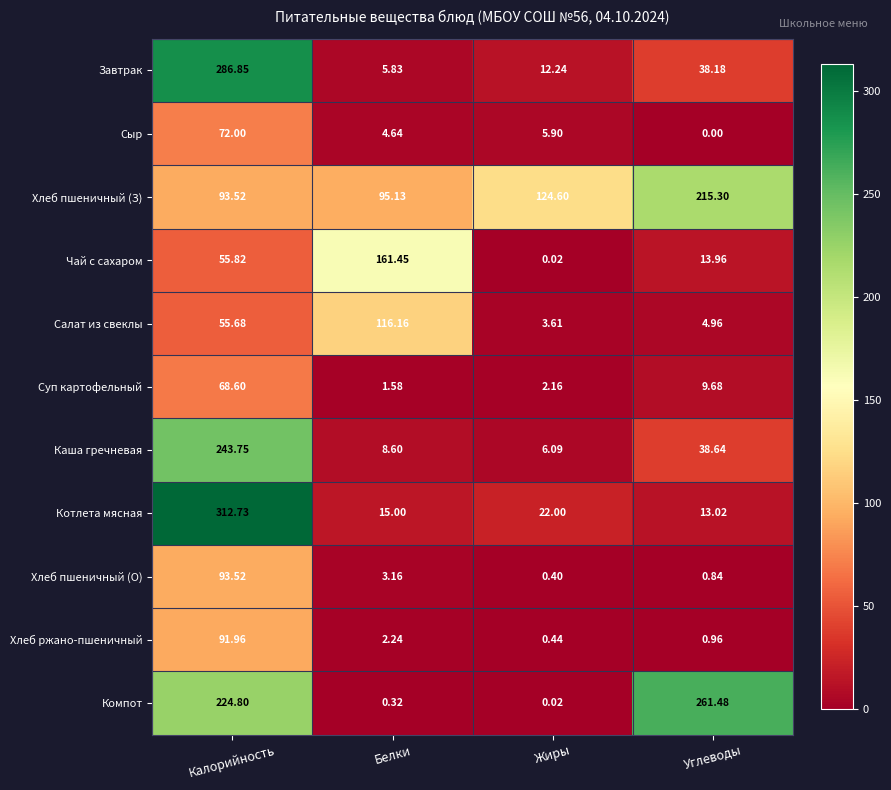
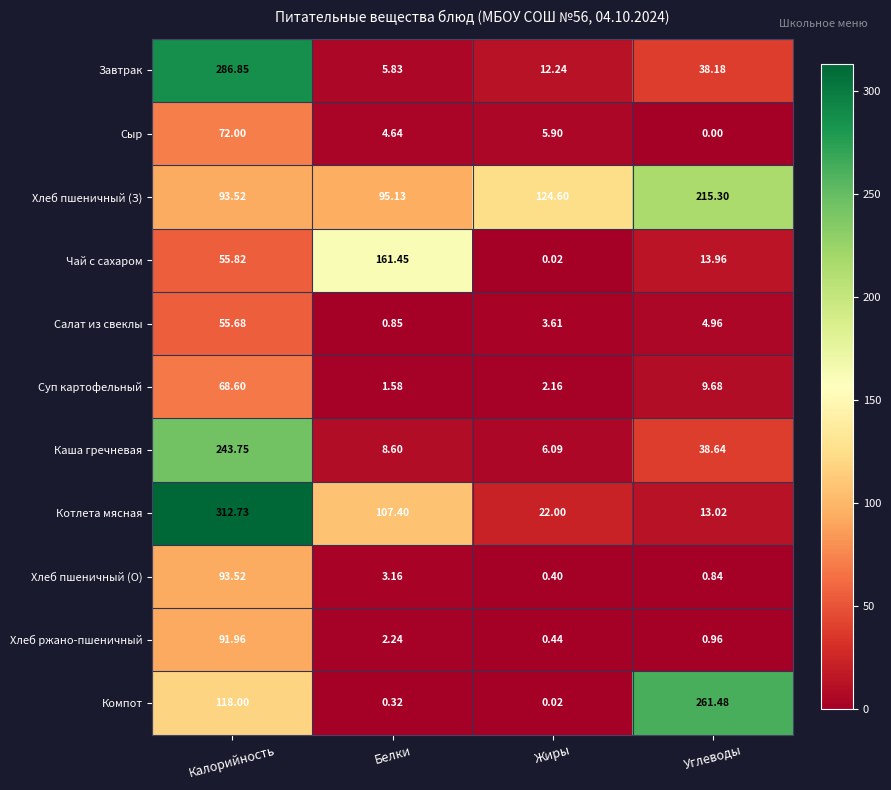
Салат из свеклы, Белки: 116.16 -> 0.85
Котлета мясная, Белки: 15.00 -> 107.40
Компот, Калорийность: 224.80 -> 118.00
